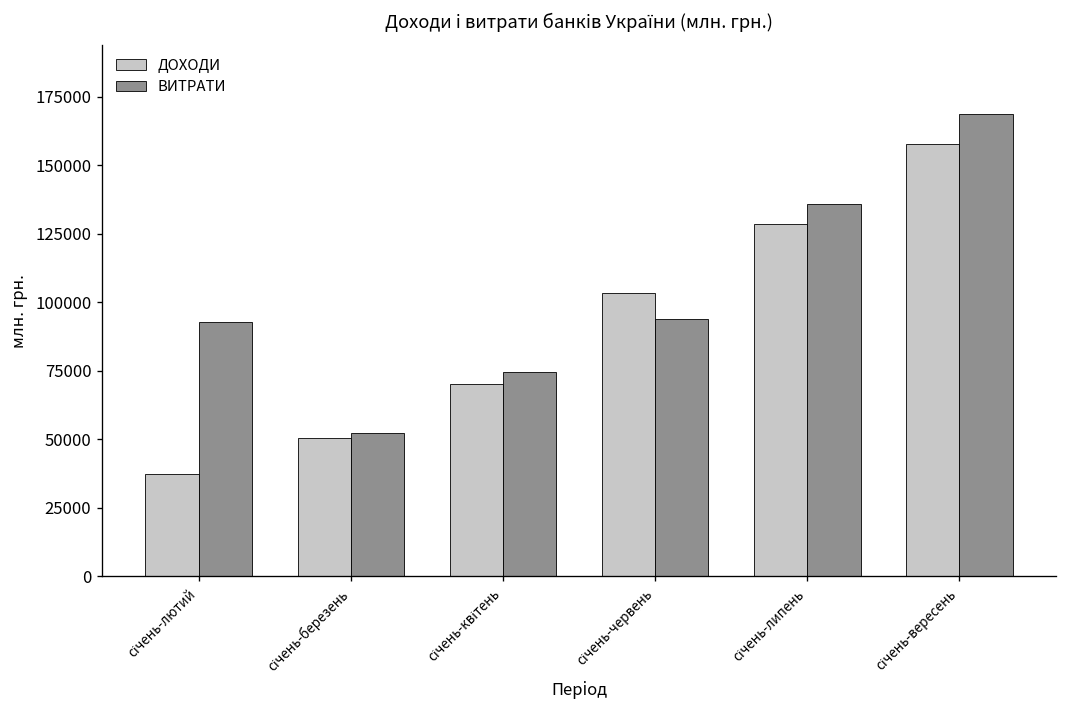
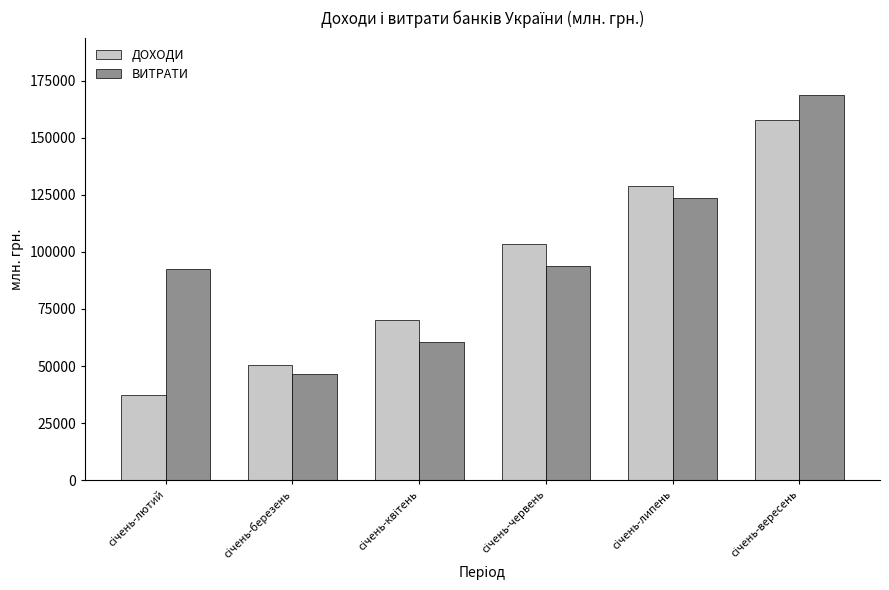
ВИТРАТИ, січень-березень: 52000 -> 46000
ВИТРАТИ, січень-квітень: 74000 -> 60000
ВИТРАТИ, січень-липень: 136000 -> 123000
